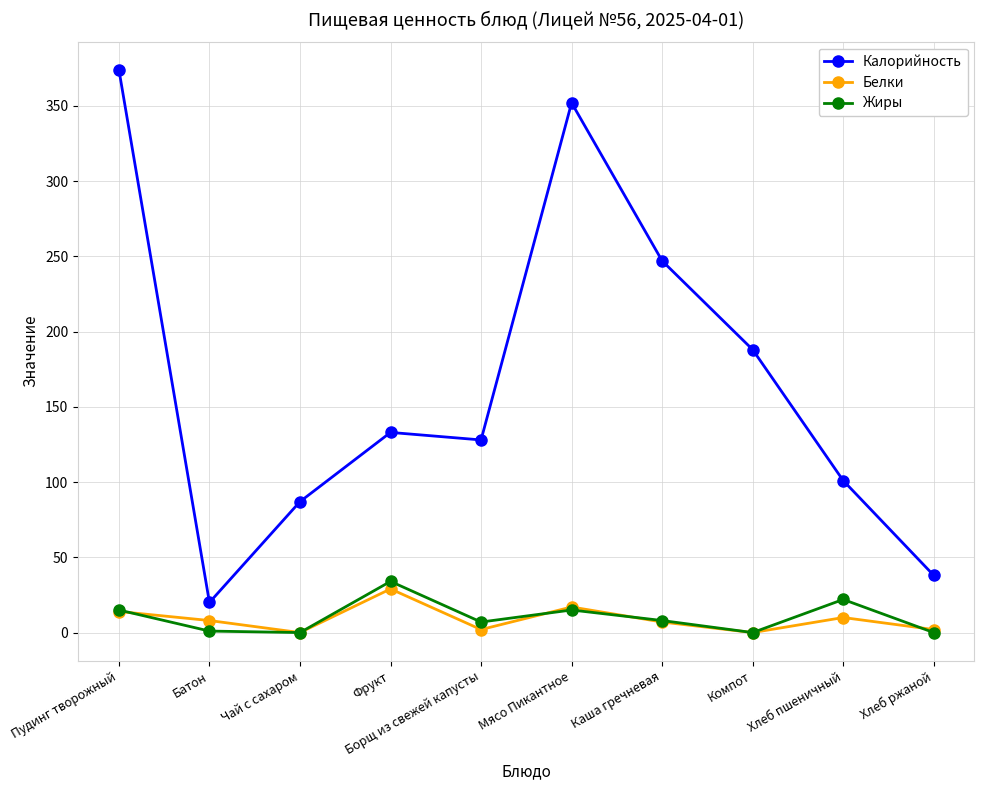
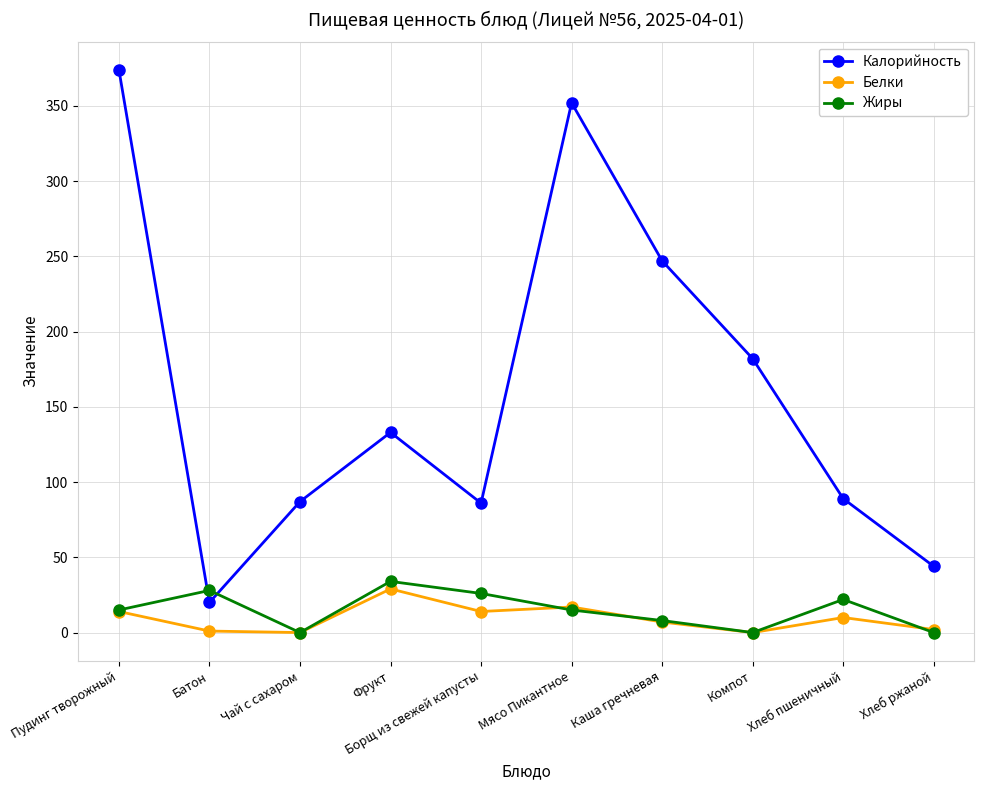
Белки, Батон: 8 -> 1
Жиры, Батон: 1 -> 28
Калорийность, Борщ из свежей капусты: 128 -> 86
Белки, Борщ из свежей капусты: 2 -> 14
Жиры, Борщ из свежей капусты: 7 -> 26
Калорийность, Компот: 188 -> 182
Калорийность, Хлеб пшеничный: 101 -> 89
Калорийность, Хлеб ржаной: 38 -> 44
